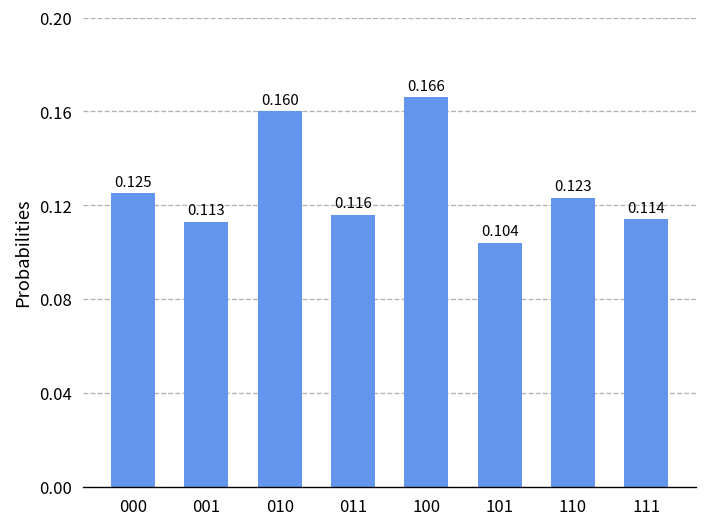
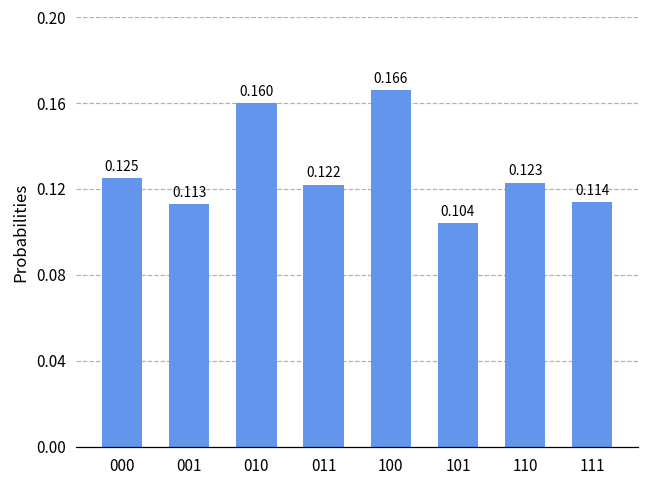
011: 0.116 -> 0.122
